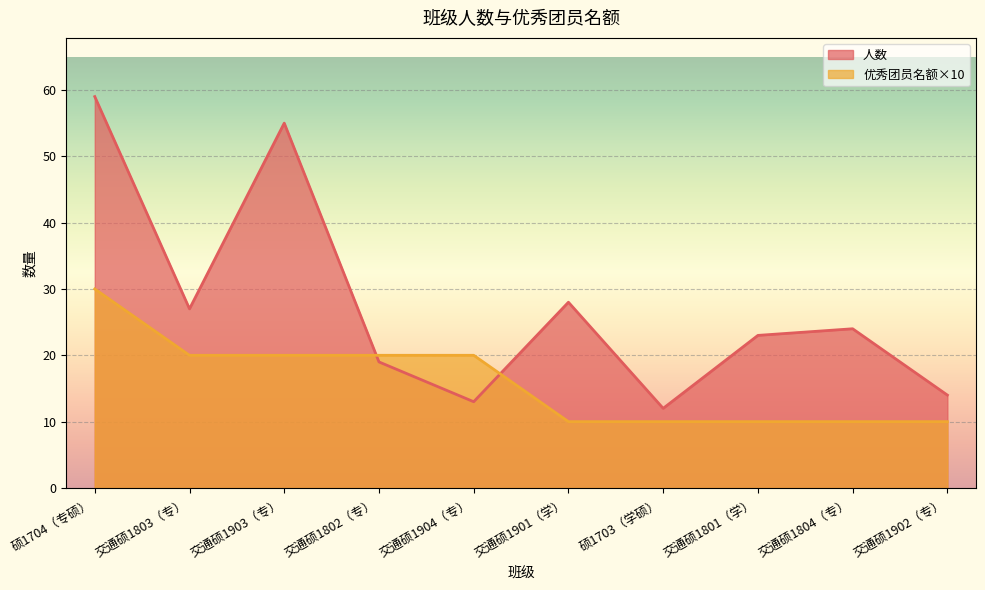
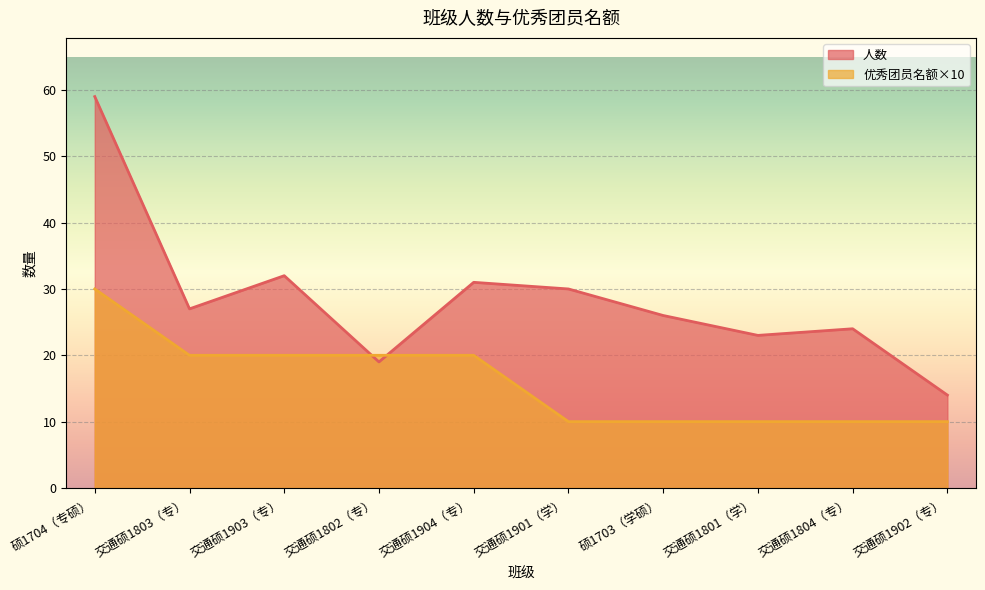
人数, 交通硕1903（专）: 55 -> 32
人数, 交通硕1904（专）: 13 -> 31
人数, 交通硕1901（学）: 28 -> 30
人数, 硕1703（学硕）: 12 -> 26
